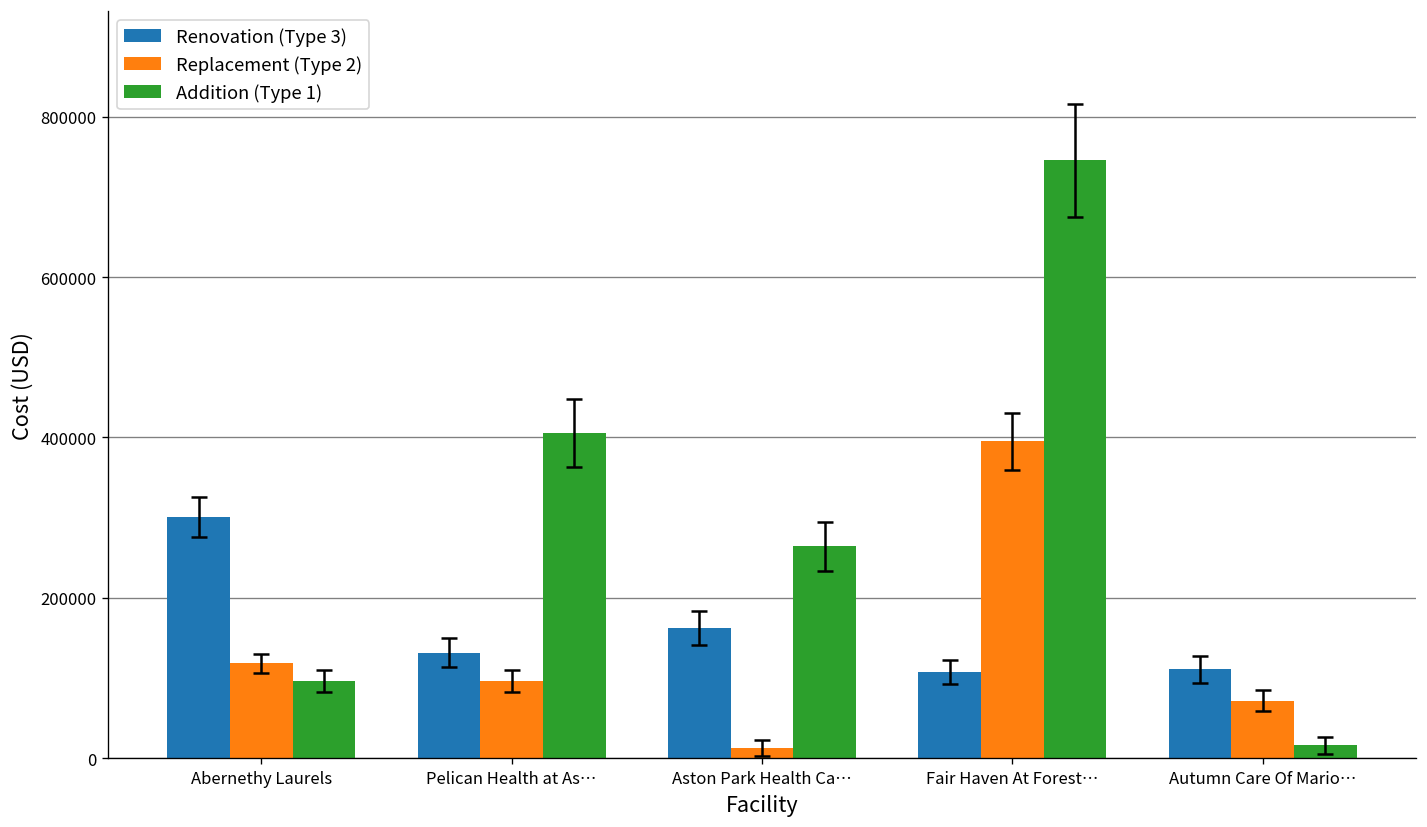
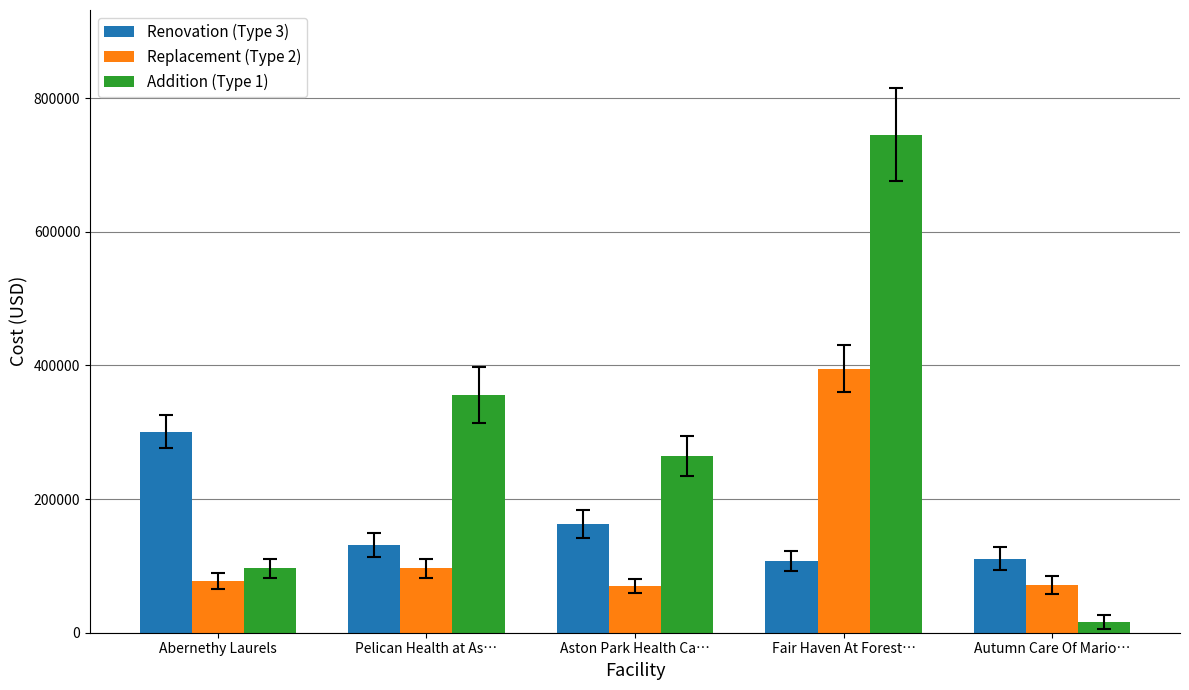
Replacement (Type 2), Abernethy Laurels: 120000 -> 80000
Addition (Type 1), Pelican Health at As…: 410000 -> 360000
Replacement (Type 2), Aston Park Health Ca…: 10000 -> 70000
